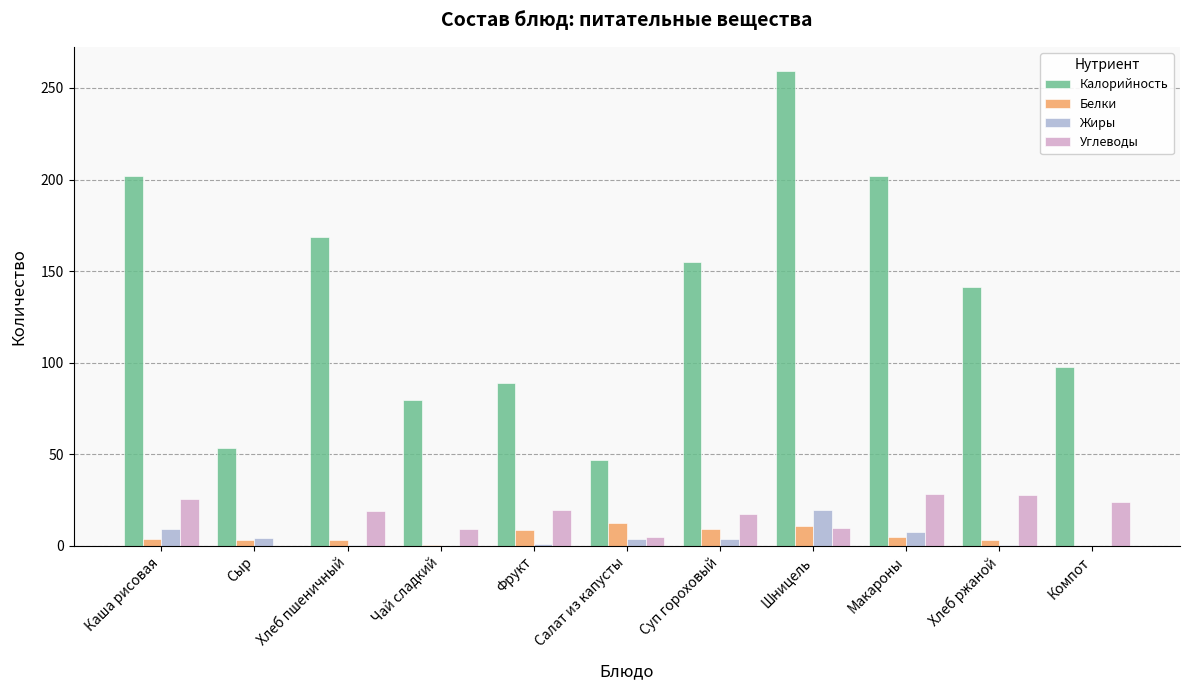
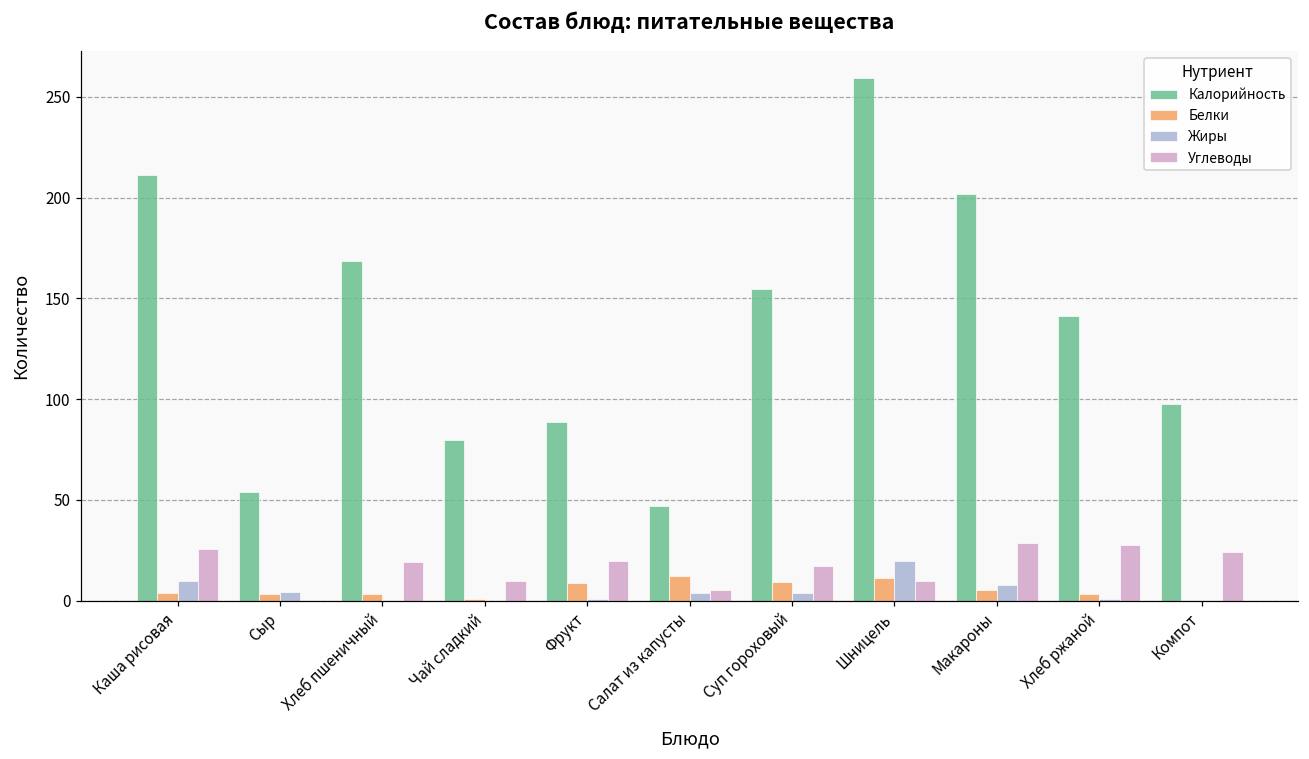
Калорийность, Каша рисовая: 202 -> 211
